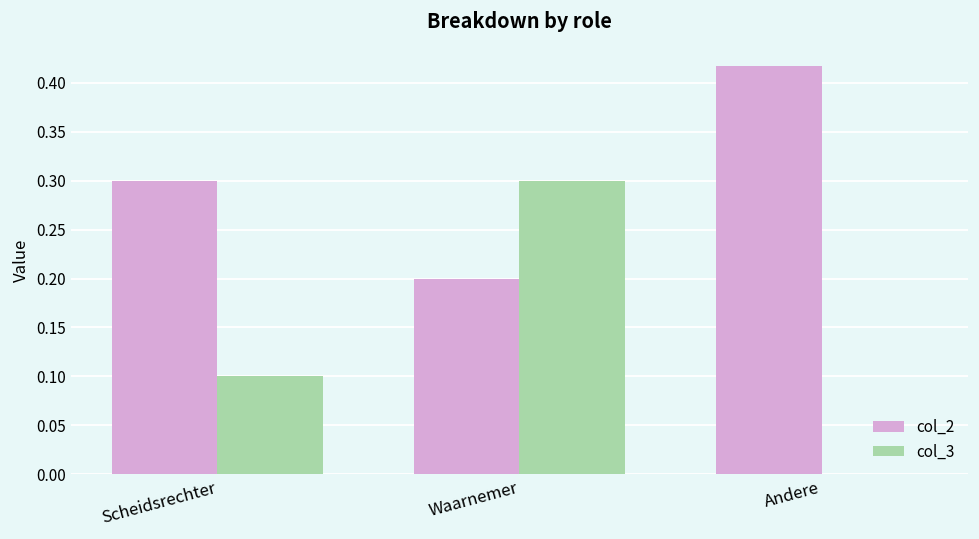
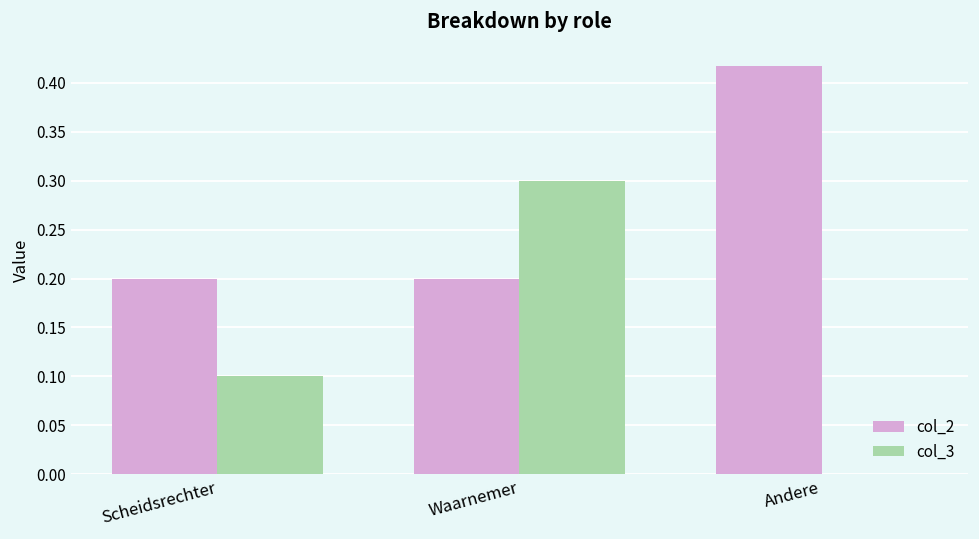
col_2, Scheidsrechter: 0.3 -> 0.2
